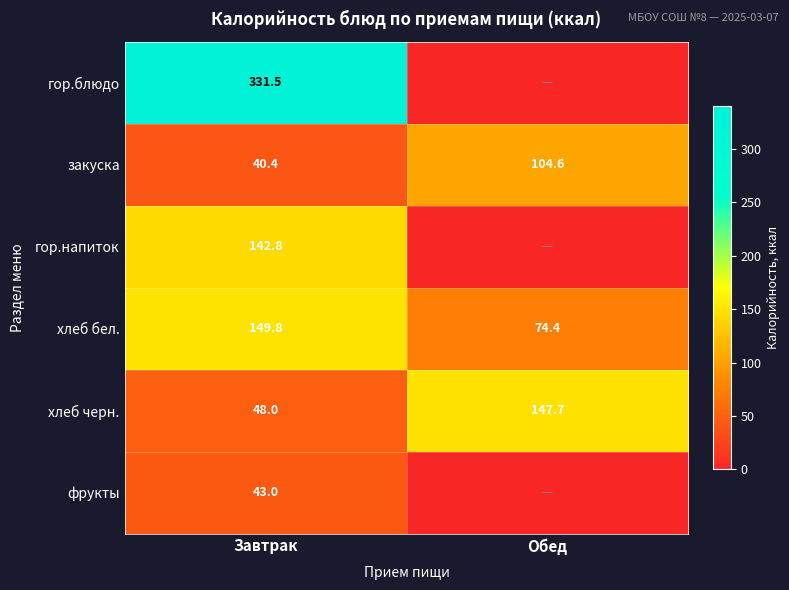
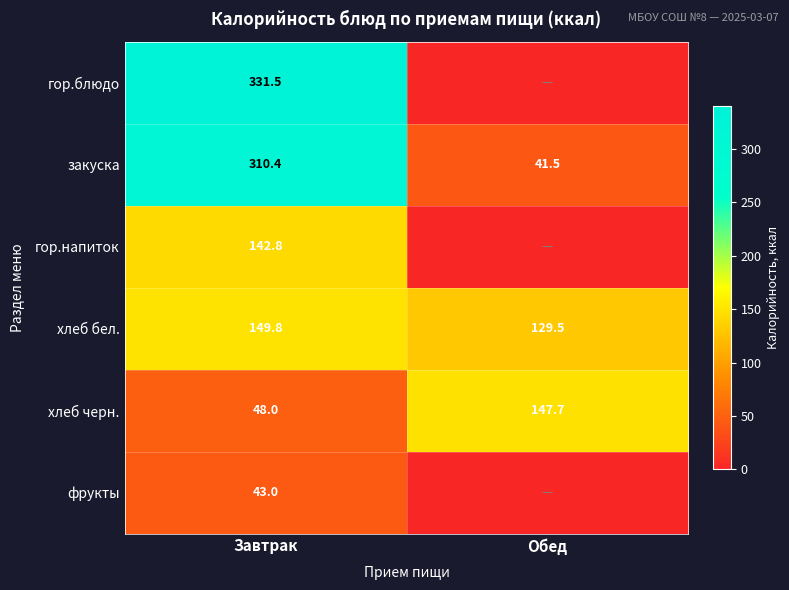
закуска, Завтрак: 40.4 -> 310.4
закуска, Обед: 104.6 -> 41.5
хлеб бел., Обед: 74.4 -> 129.5
